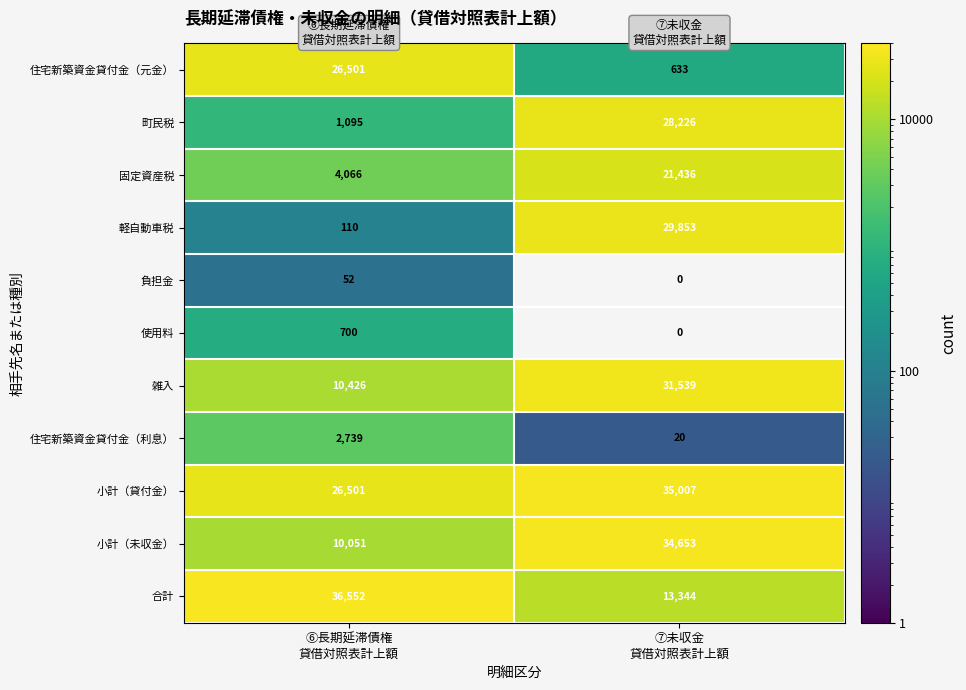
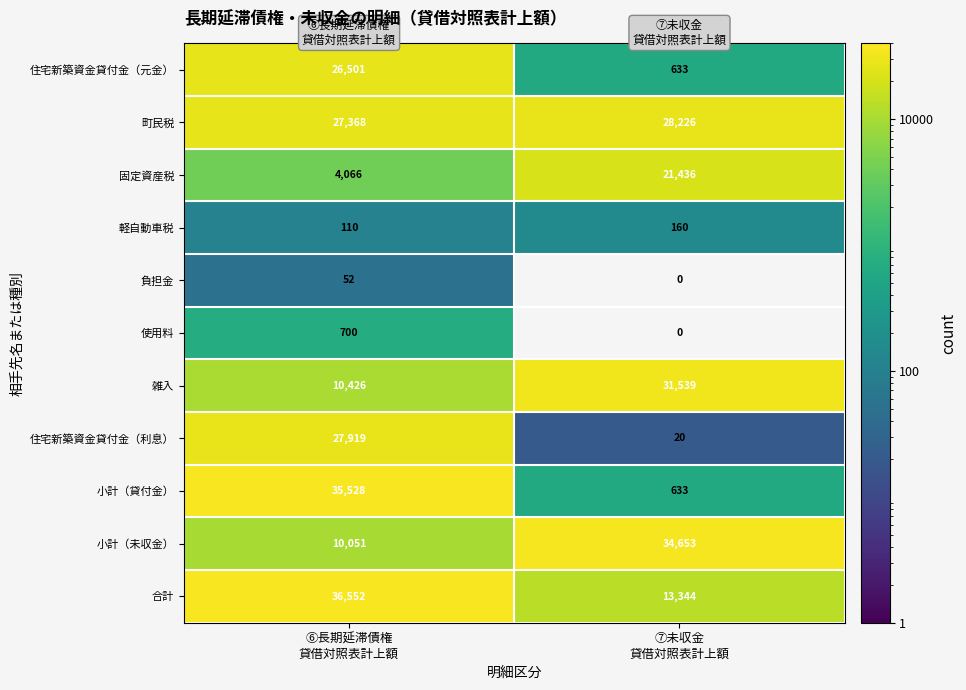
町民税, ⑥長期延滞債権 貸借対照表計上額: 1,095 -> 27,368
軽自動車税, ⑦未収金 貸借対照表計上額: 29,853 -> 160
住宅新築資金貸付金（利息）, ⑥長期延滞債権 貸借対照表計上額: 2,739 -> 27,919
小計（貸付金）, ⑥長期延滞債権 貸借対照表計上額: 26,501 -> 35,528
小計（貸付金）, ⑦未収金 貸借対照表計上額: 35,007 -> 633
